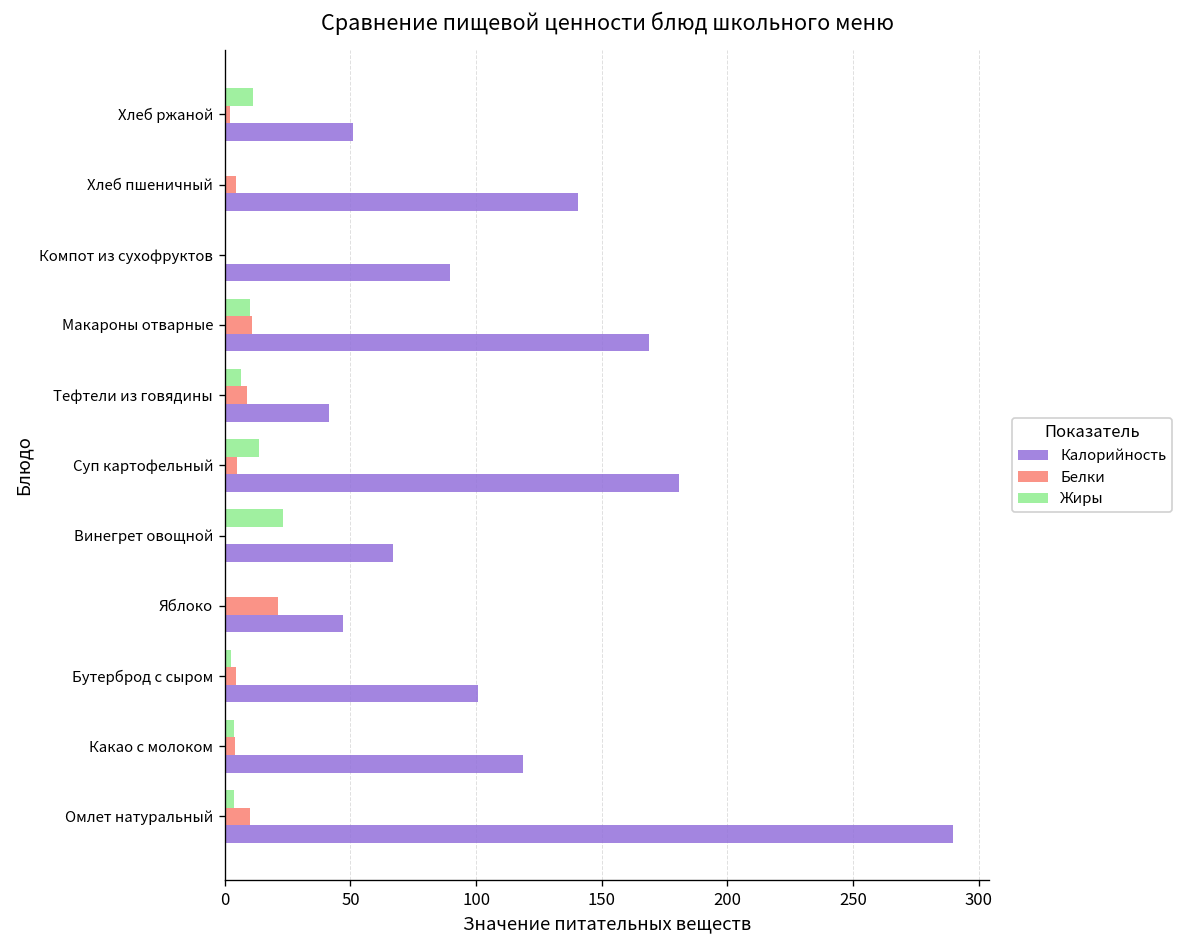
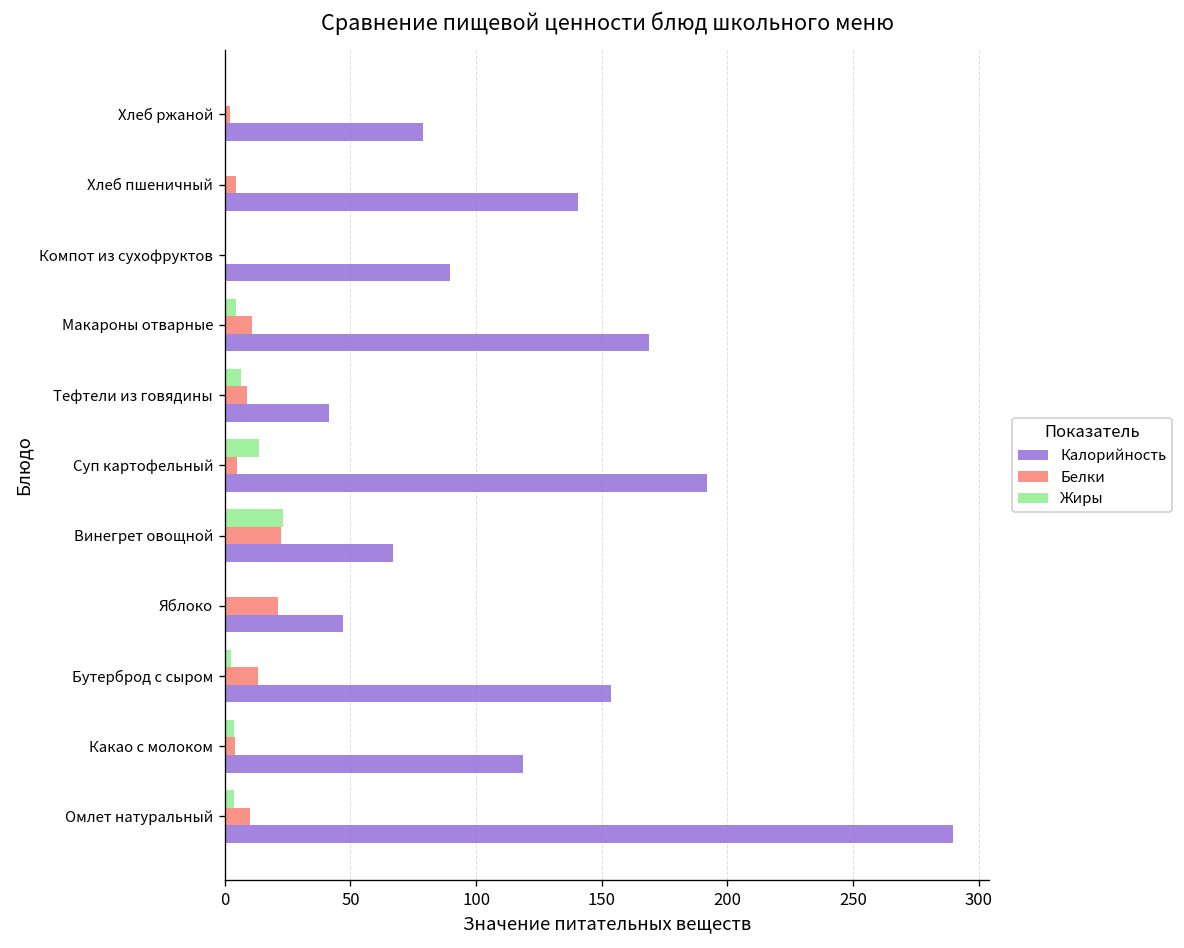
Жиры, Хлеб ржаной: 11 -> 0
Калорийность, Хлеб ржаной: 51 -> 79
Жиры, Макароны отварные: 10 -> 5
Калорийность, Суп картофельный: 181 -> 192
Белки, Винегрет овощной: 1 -> 22
Белки, Бутерброд с сыром: 5 -> 13
Калорийность, Бутерброд с сыром: 101 -> 154
